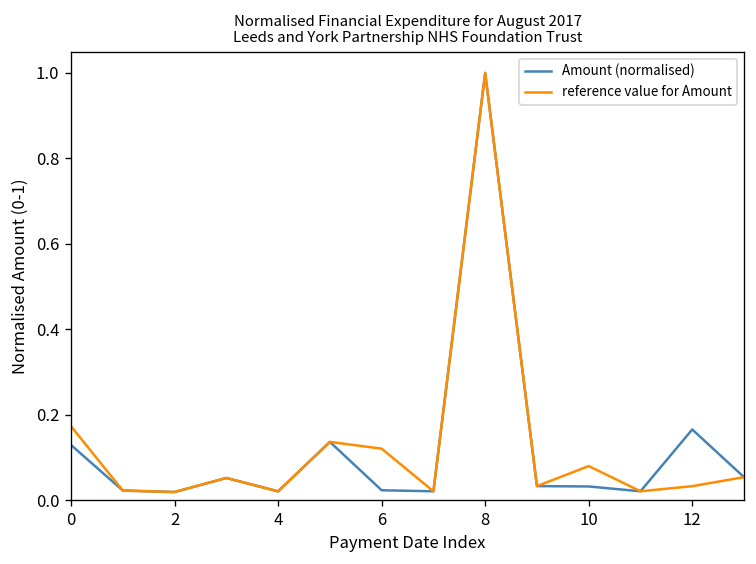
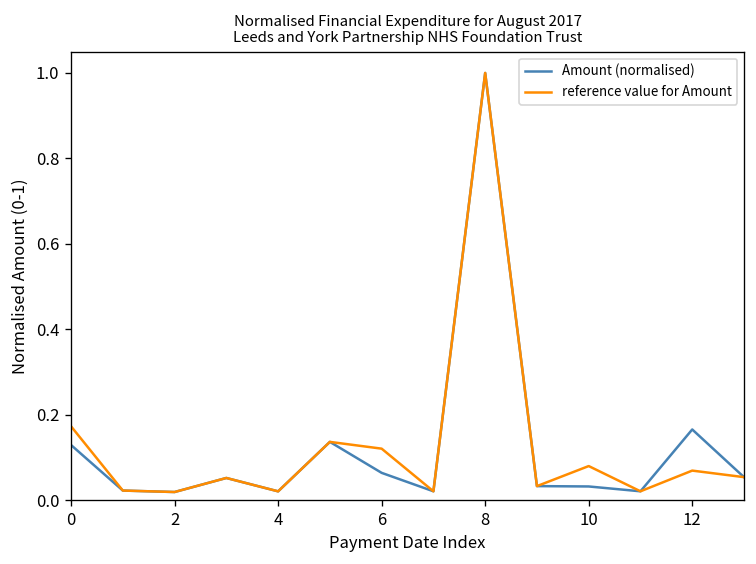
Amount (normalised), 6: 0.02 -> 0.06
reference value for Amount, 12: 0.03 -> 0.07
